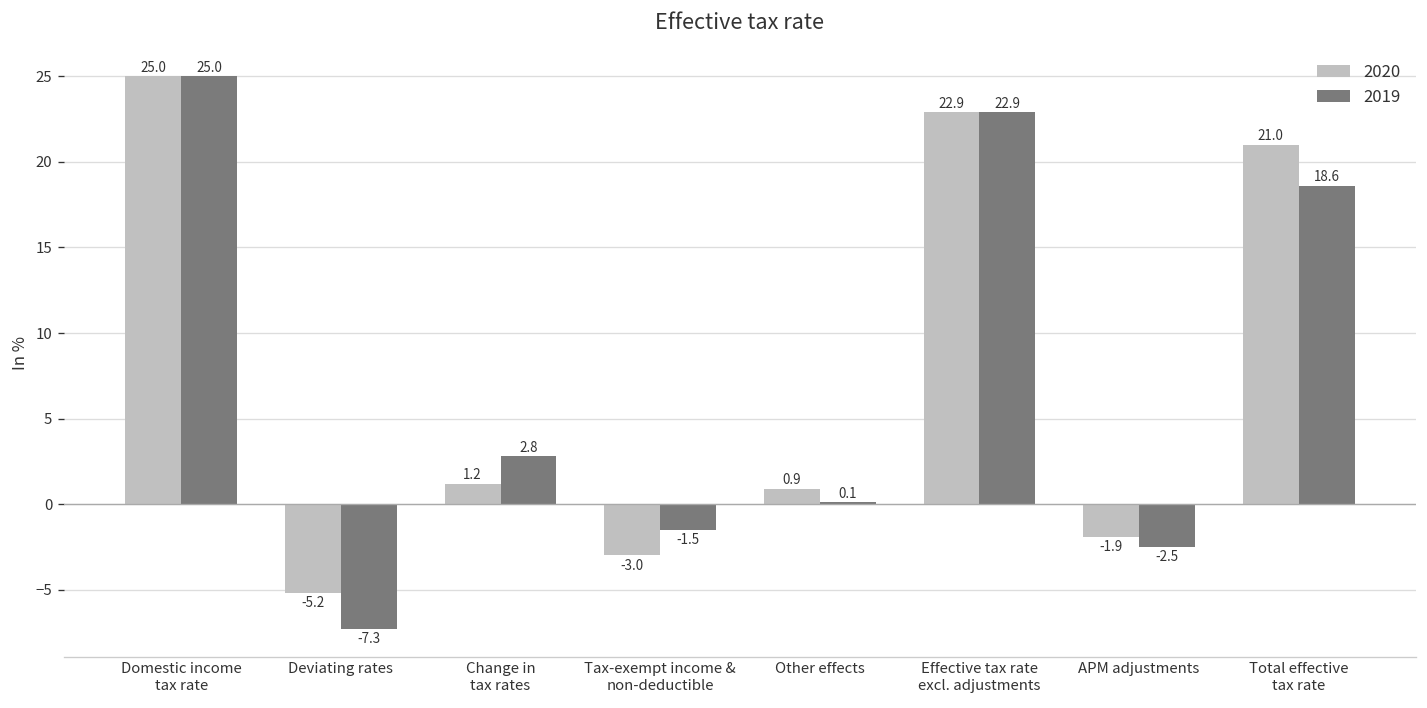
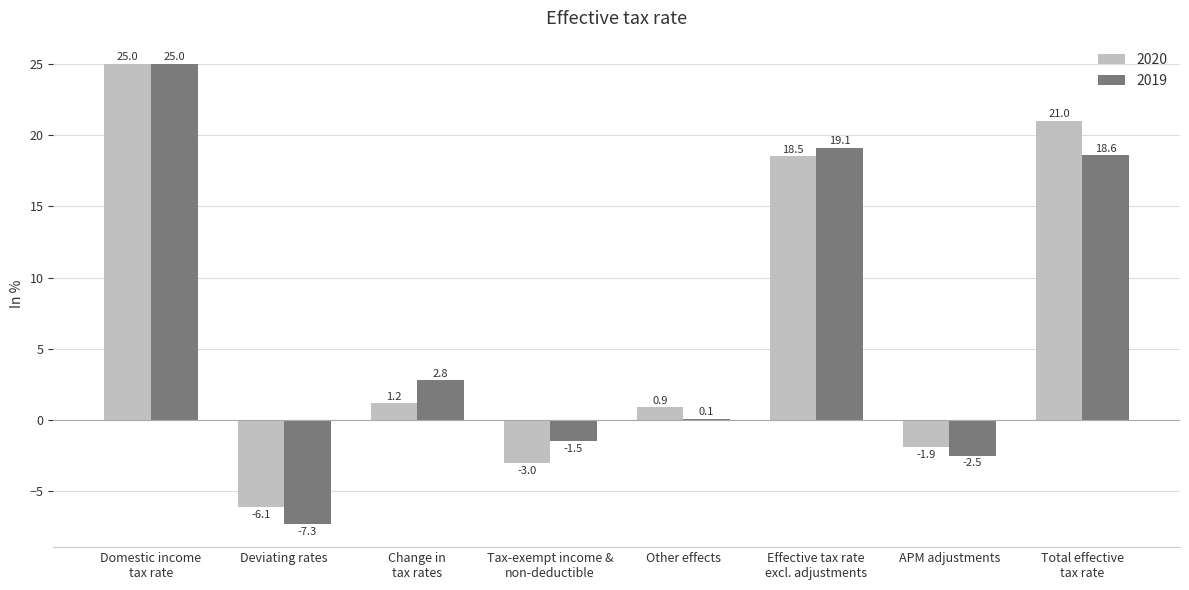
2020, Deviating rates: -5.2 -> -6.1
2020, Effective tax rate excl. adjustments: 22.9 -> 18.5
2019, Effective tax rate excl. adjustments: 22.9 -> 19.1
